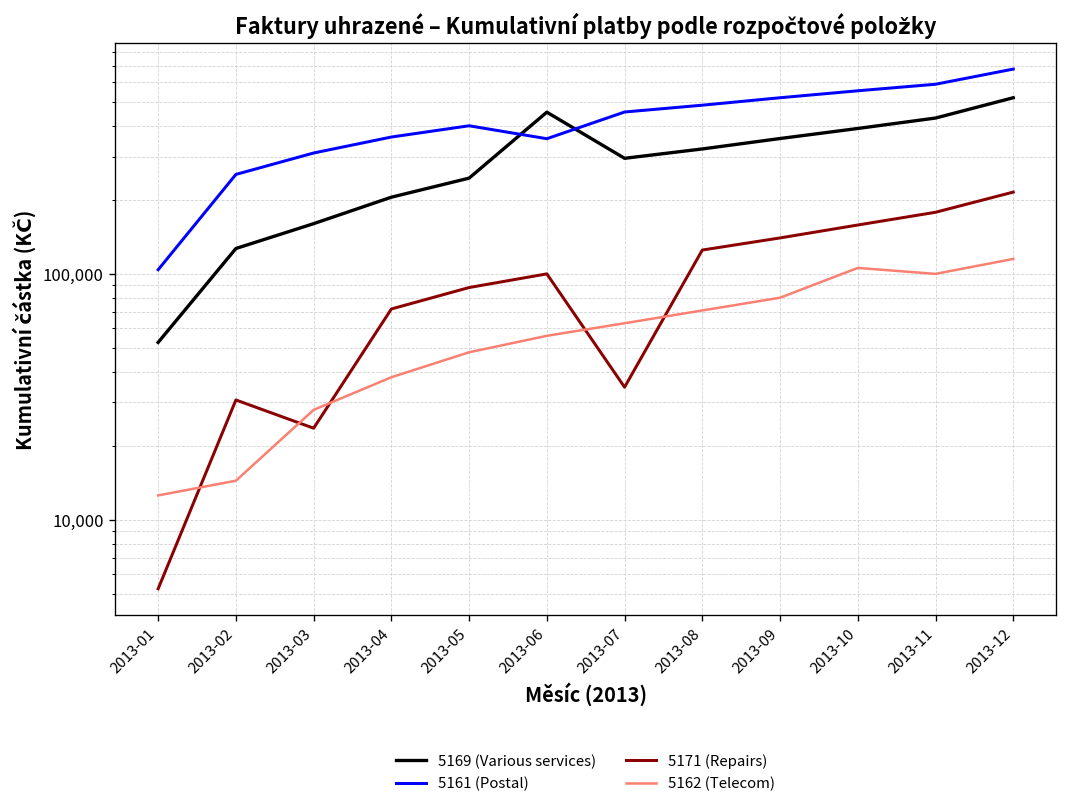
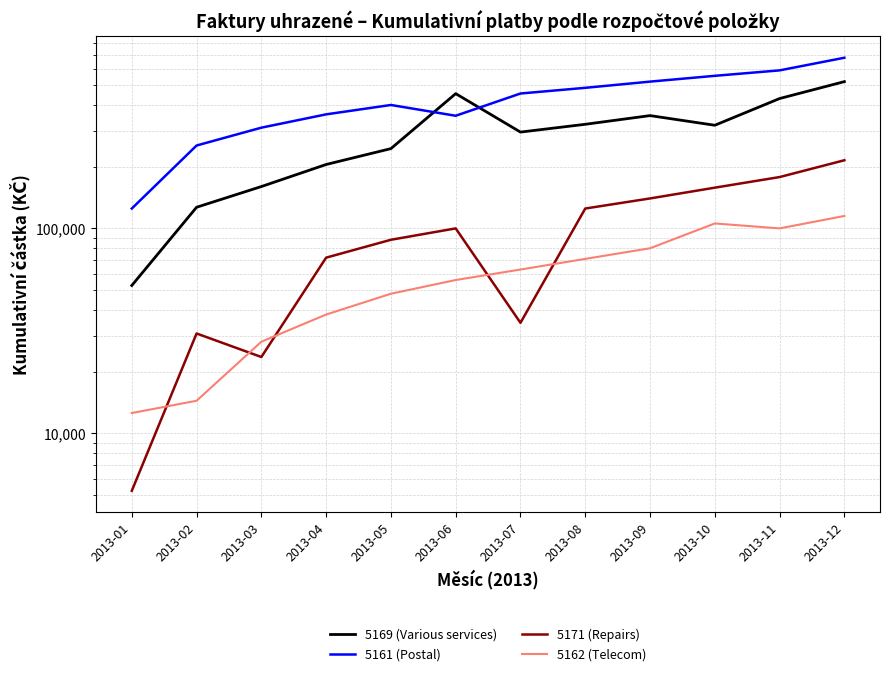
5161 (Postal), 2013-01: 100,000 -> 130,000
5169 (Various services), 2013-10: 390,000 -> 320,000
